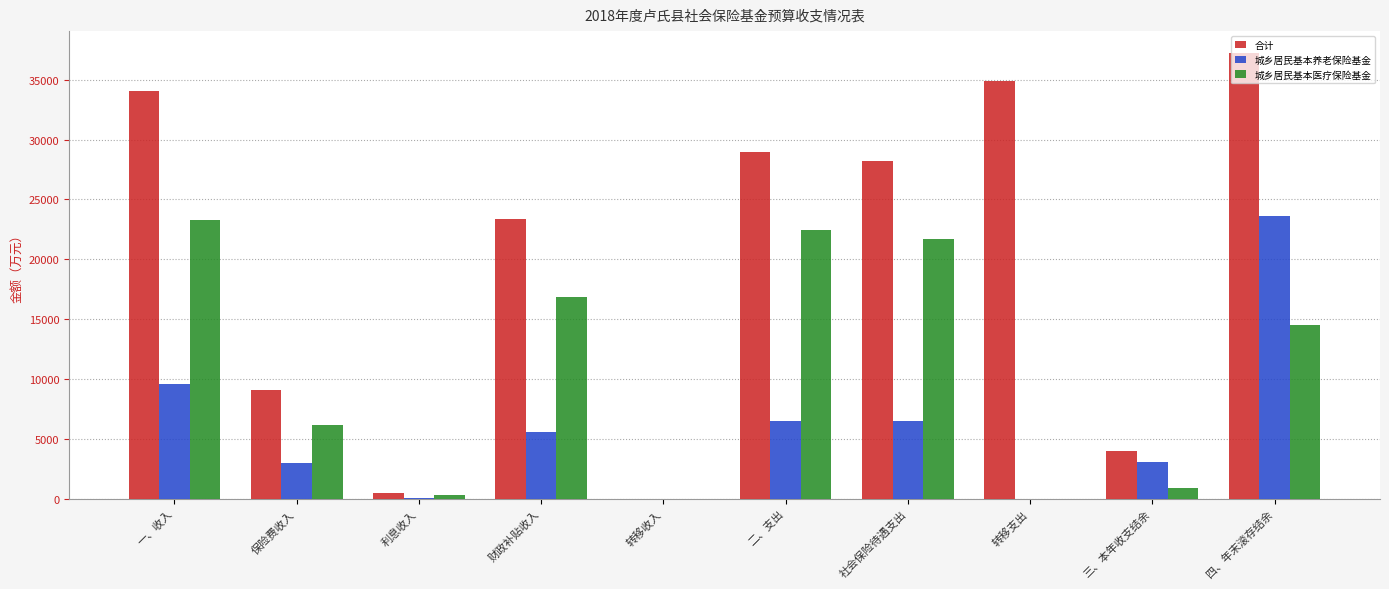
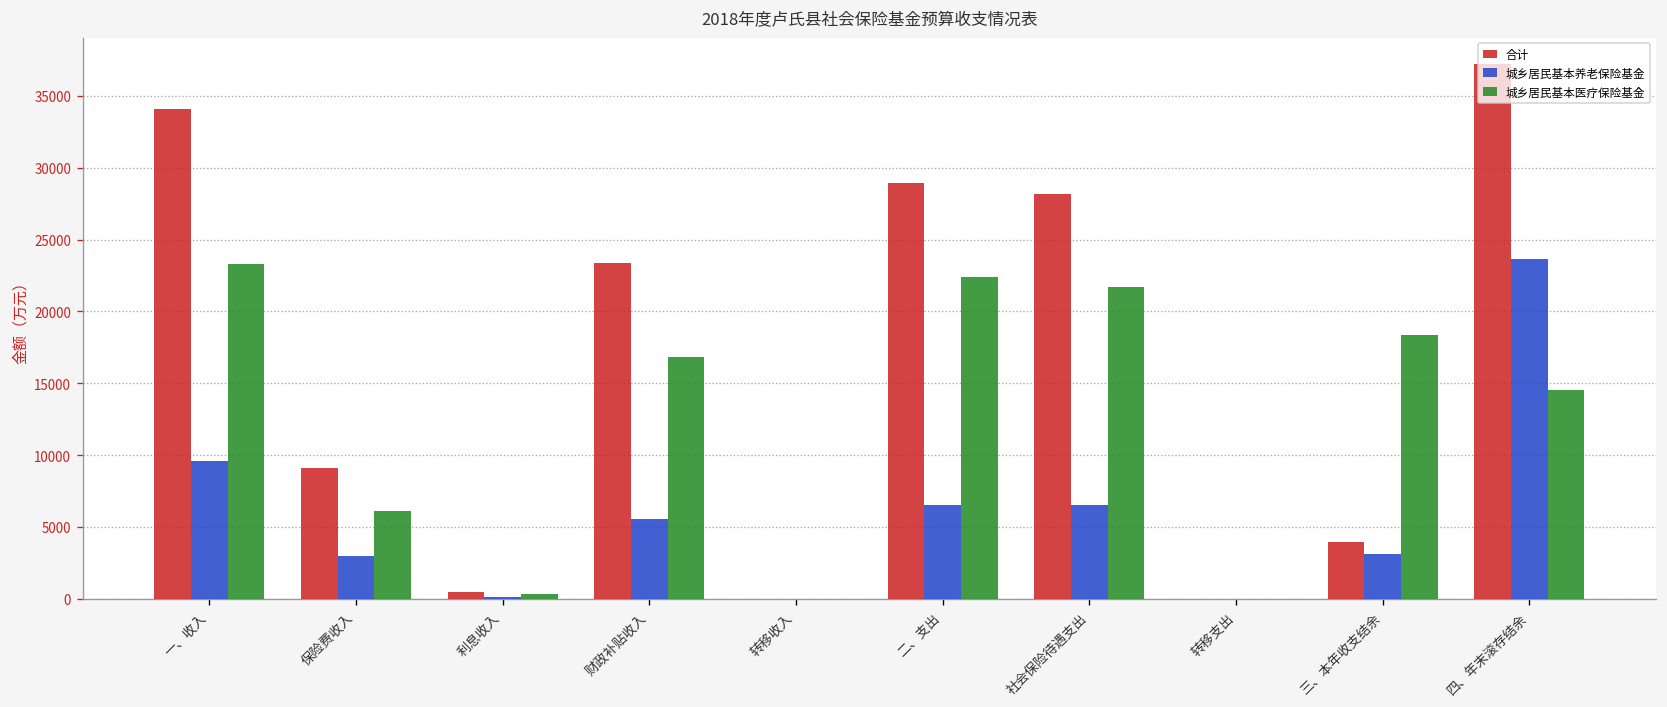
合计, 转移支出: 34900 -> 0
城乡居民基本医疗保险基金, 三、本年收支结余: 900 -> 18400
